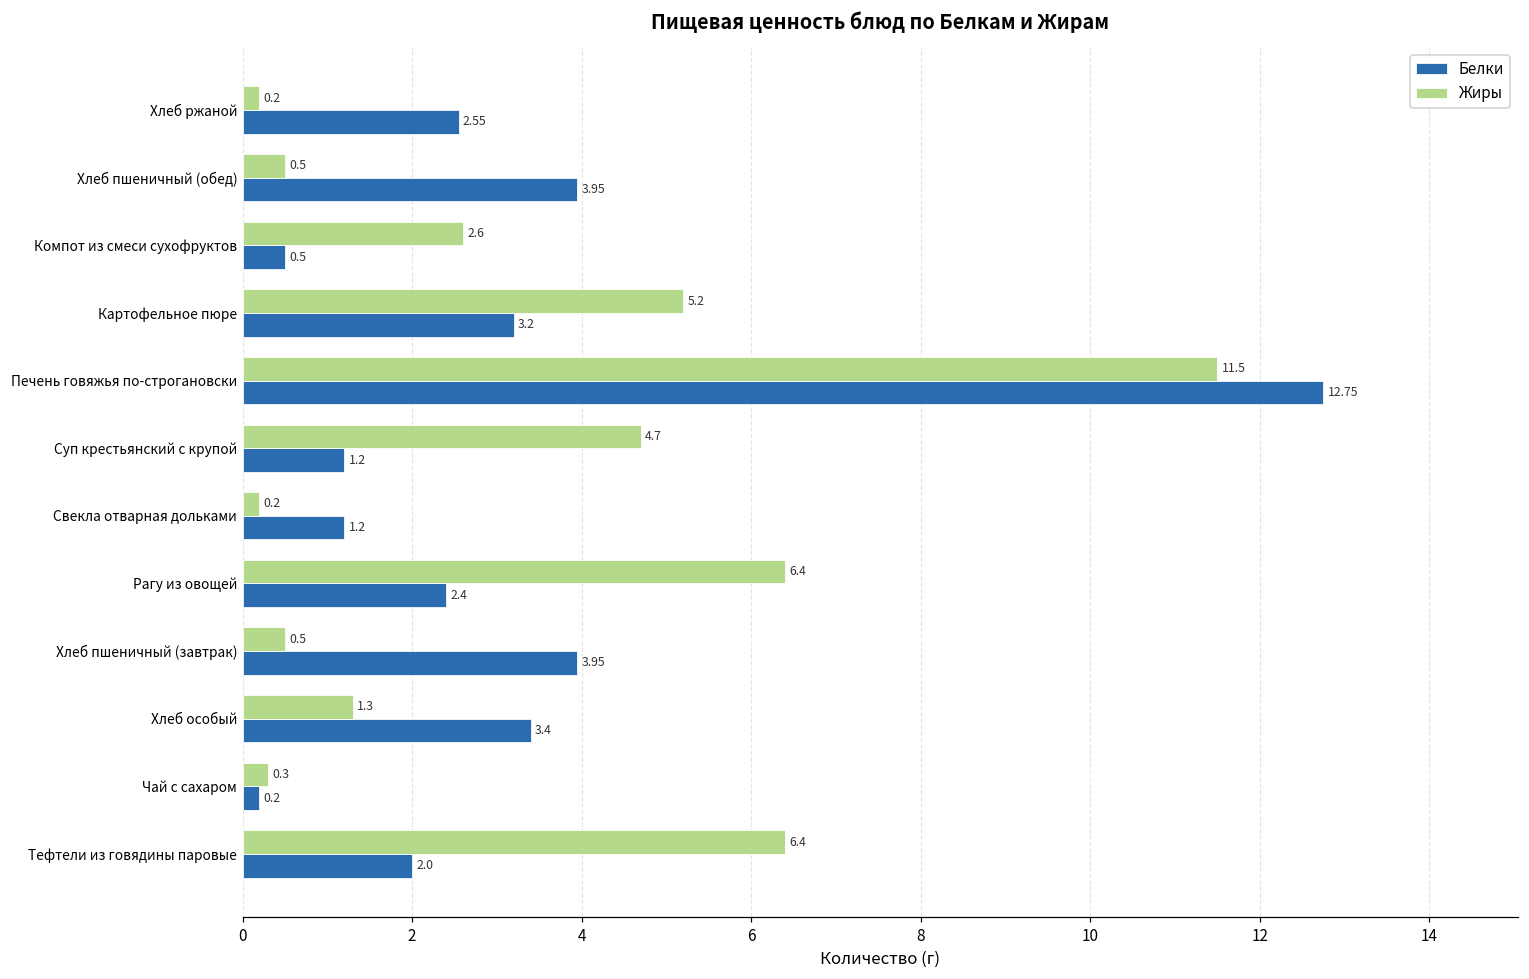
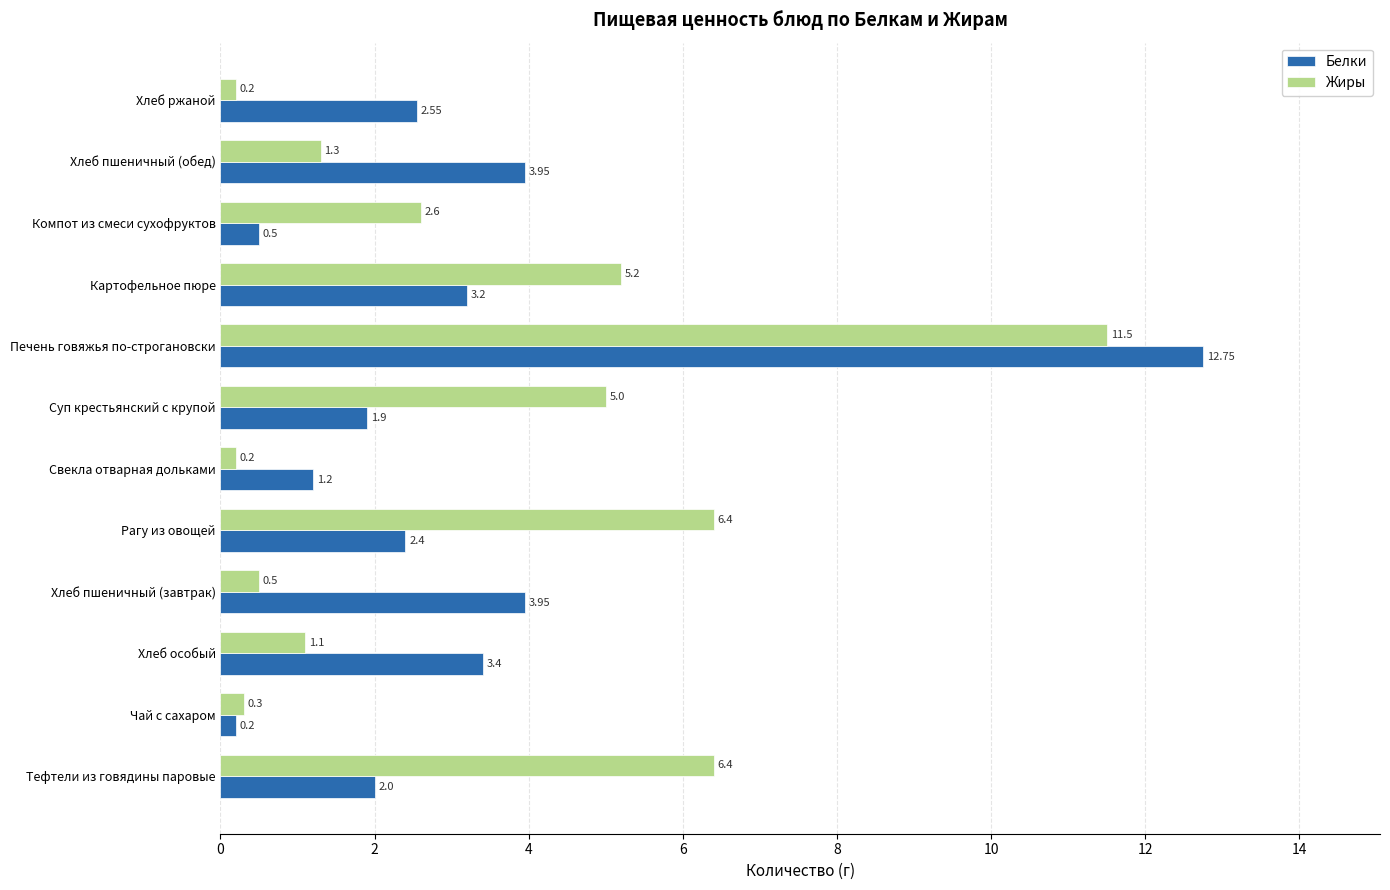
Жиры, Хлеб пшеничный (обед): 0.5 -> 1.3
Жиры, Суп крестьянский с крупой: 4.7 -> 5.0
Белки, Суп крестьянский с крупой: 1.2 -> 1.9
Жиры, Хлеб особый: 1.3 -> 1.1
